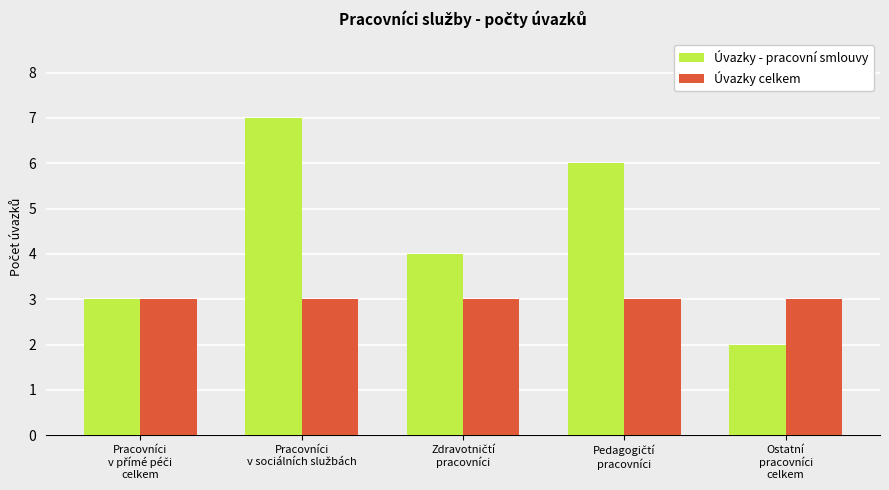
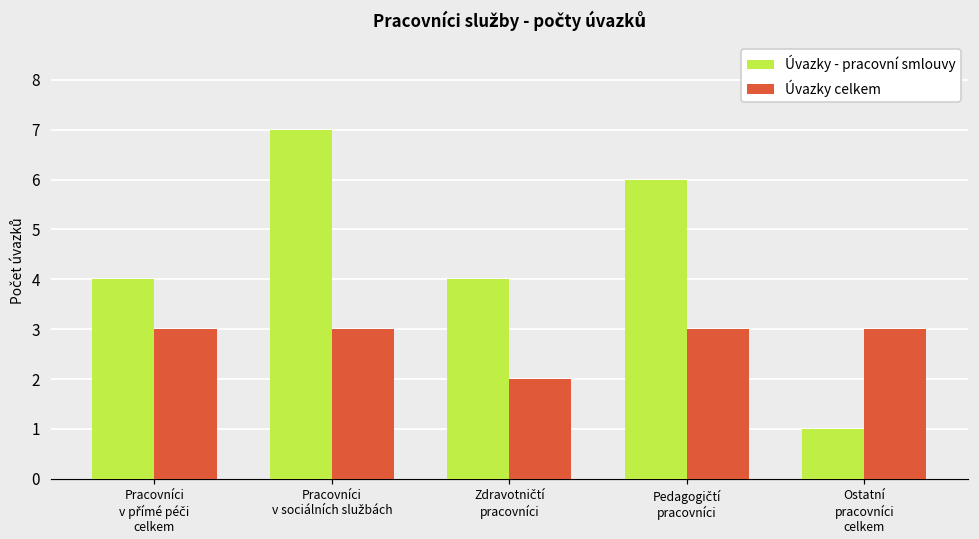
Úvazky - pracovní smlouvy, Pracovníci v přímé péči celkem: 3 -> 4
Úvazky celkem, Zdravotničtí pracovníci: 3 -> 2
Úvazky - pracovní smlouvy, Ostatní pracovníci celkem: 2 -> 1
